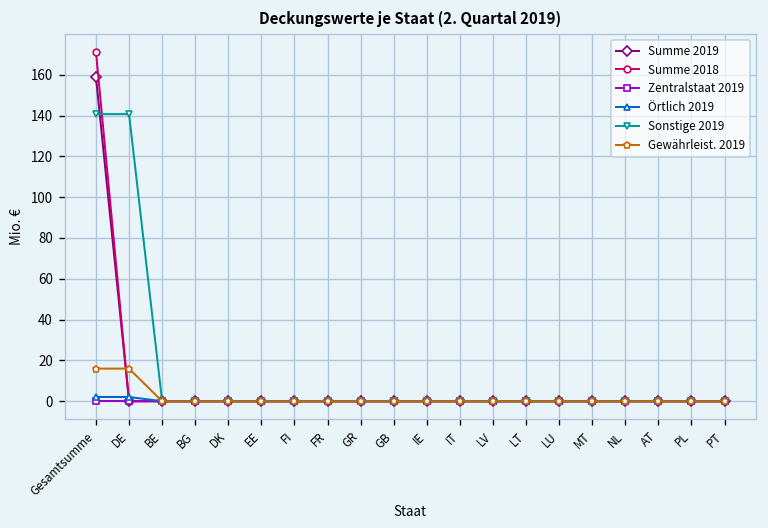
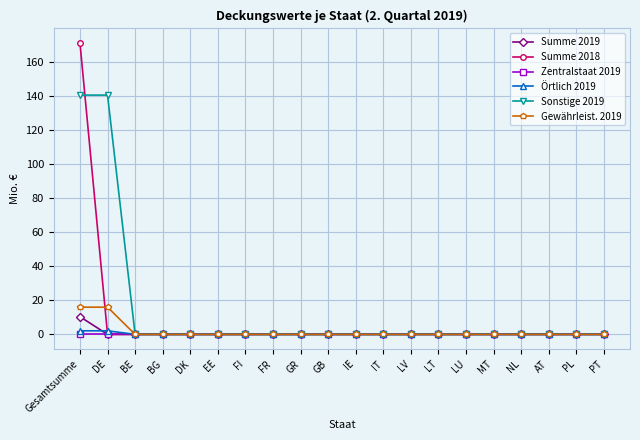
Summe 2019, Gesamtsumme: 159 -> 10
